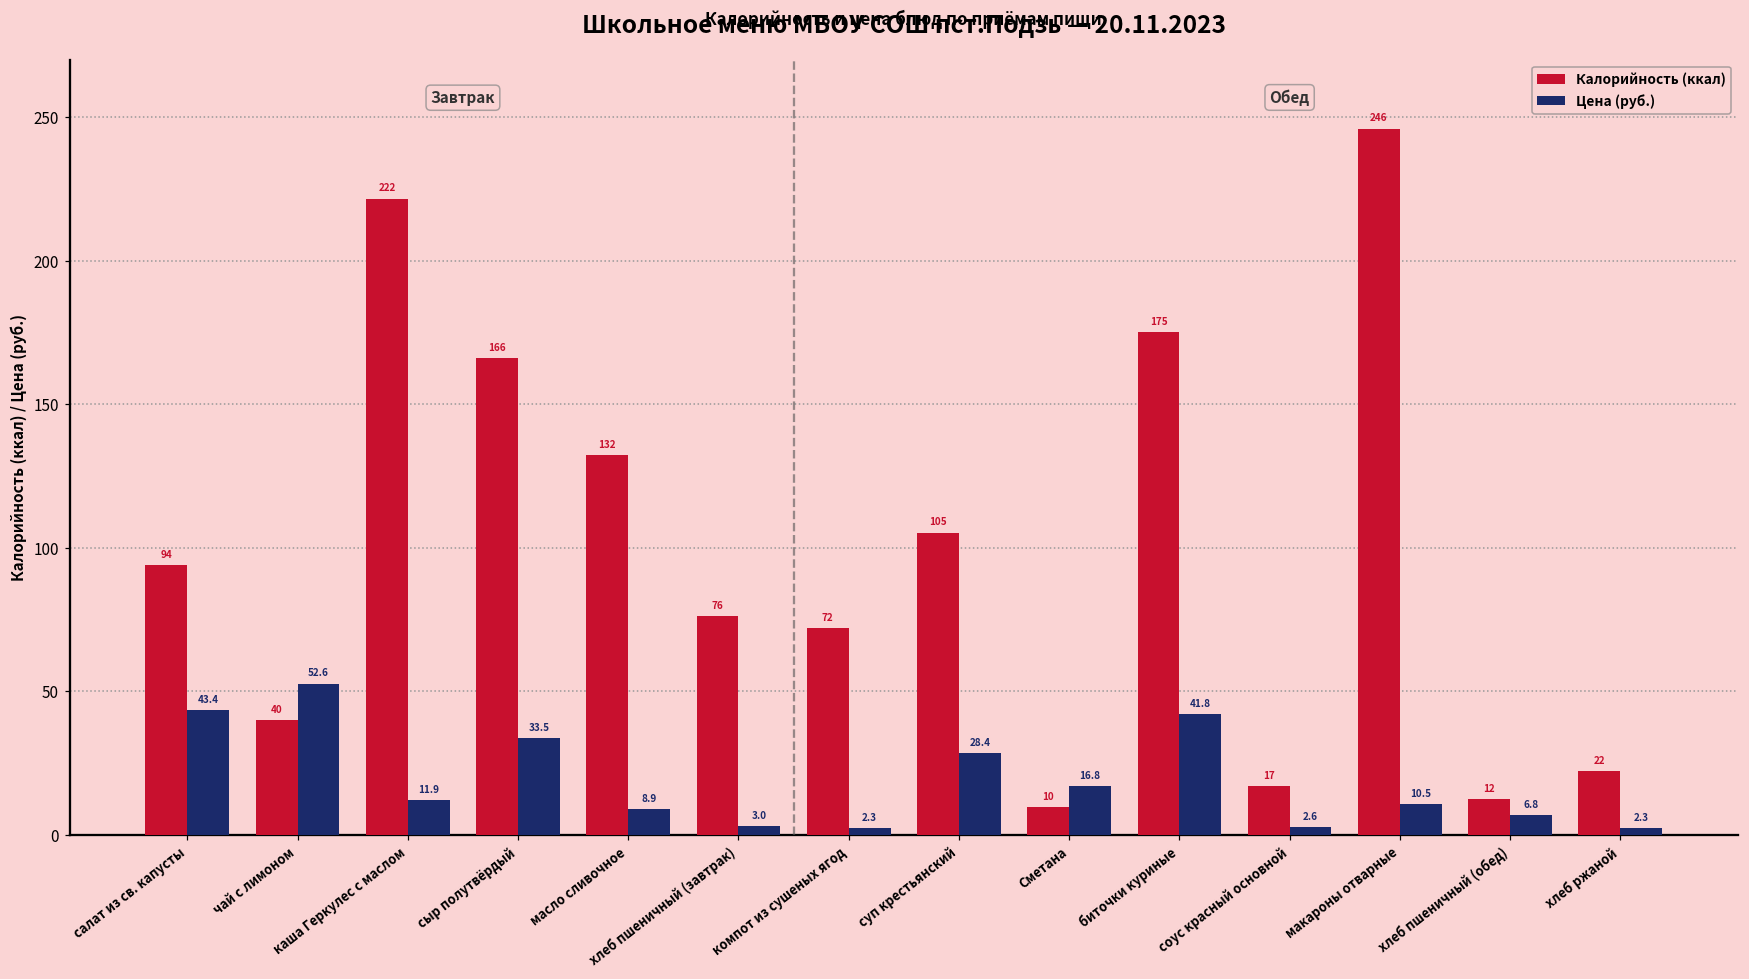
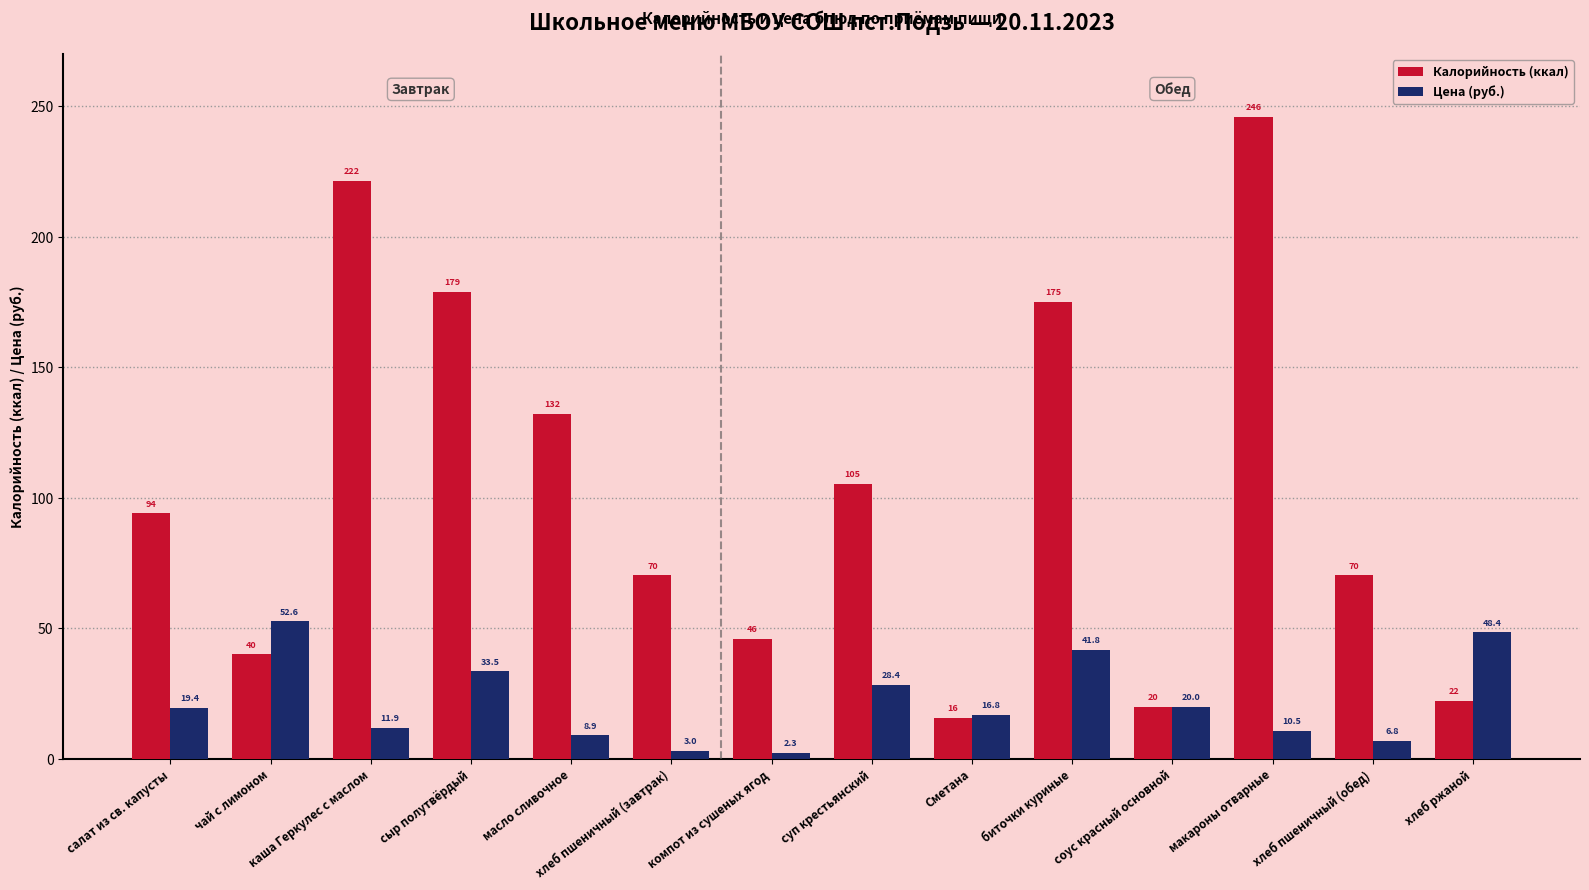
Цена (руб.), салат из св. капусты: 43.4 -> 19.4
Калорийность (ккал), сыр полутвёрдый: 166 -> 179
Калорийность (ккал), хлеб пшеничный (завтрак): 76 -> 70
Калорийность (ккал), компот из сушеных ягод: 72 -> 46
Калорийность (ккал), Сметана: 10 -> 16
Калорийность (ккал), соус красный основной: 17 -> 20
Цена (руб.), соус красный основной: 2.6 -> 20.0
Калорийность (ккал), хлеб пшеничный (обед): 12 -> 70
Цена (руб.), хлеб ржаной: 2.3 -> 48.4
